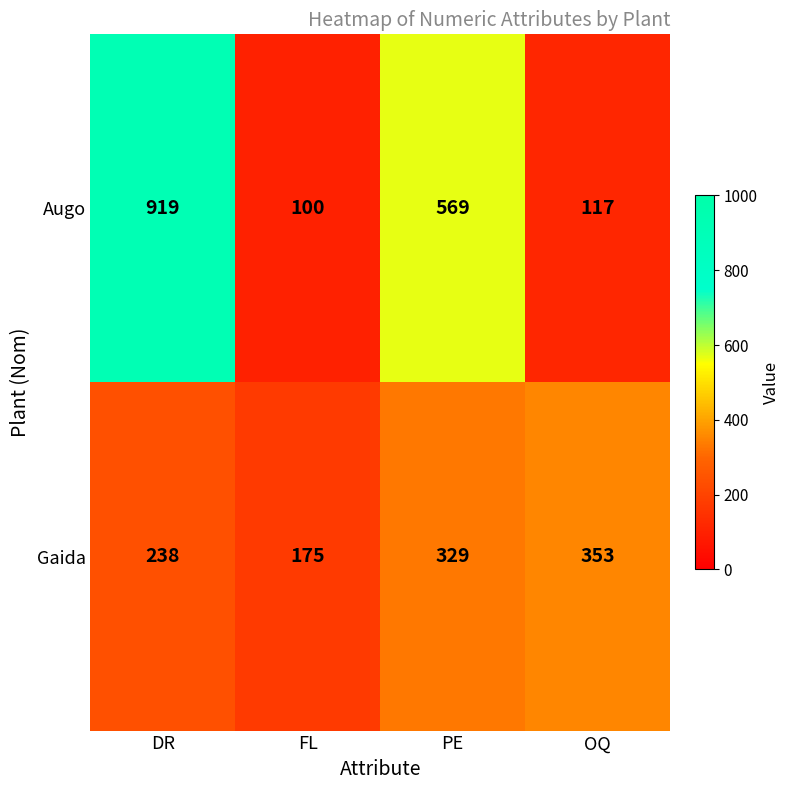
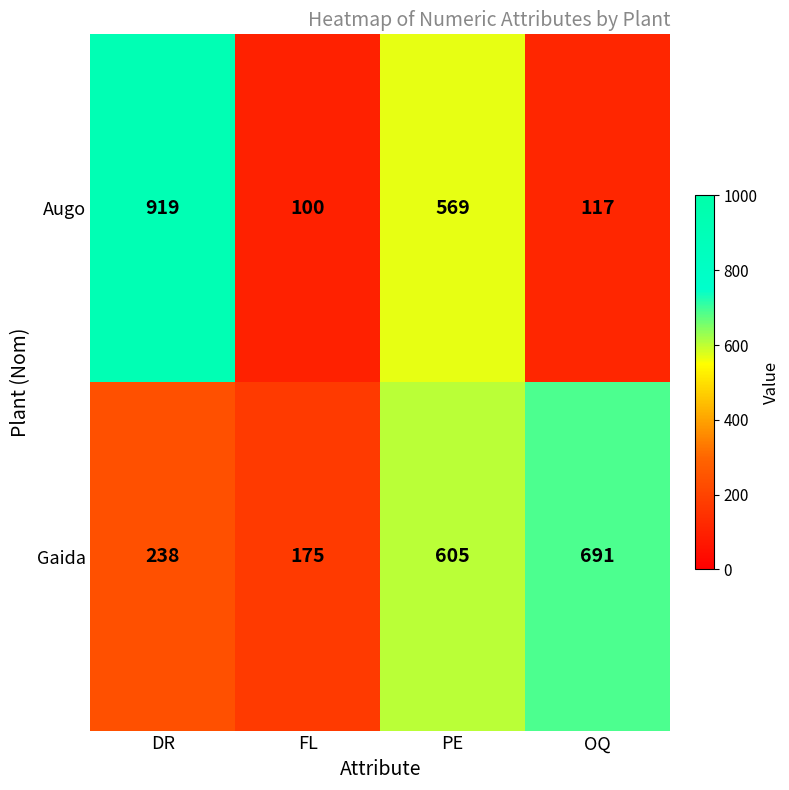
Gaida, PE: 329 -> 605
Gaida, OQ: 353 -> 691
